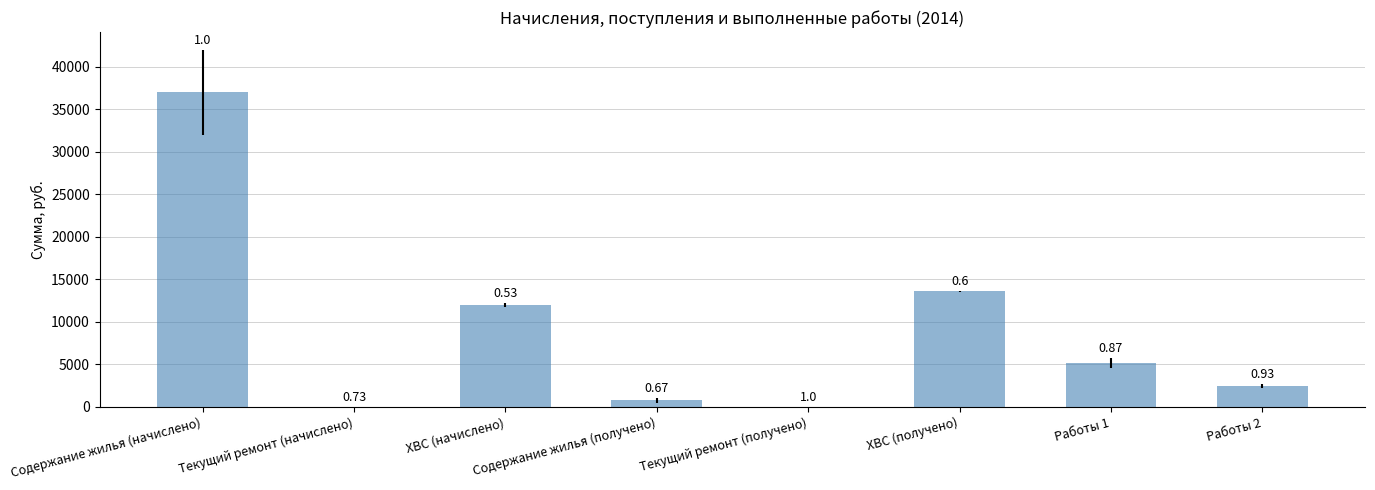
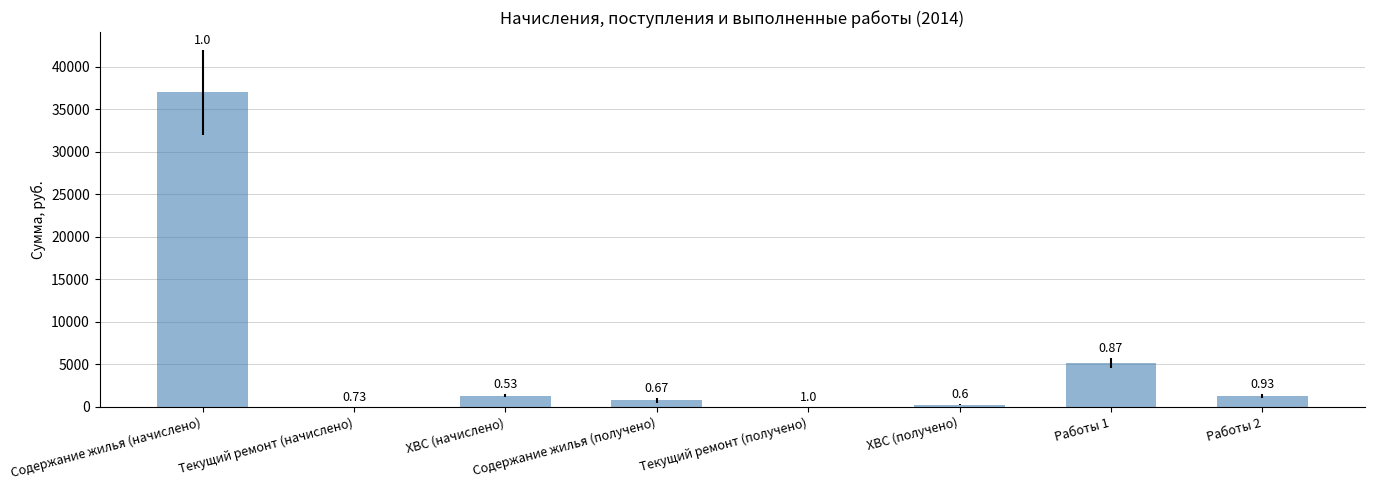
ХВС (начислено): 12000 -> 1000
ХВС (получено): 14000 -> 0
Работы 2: 2000 -> 1000
